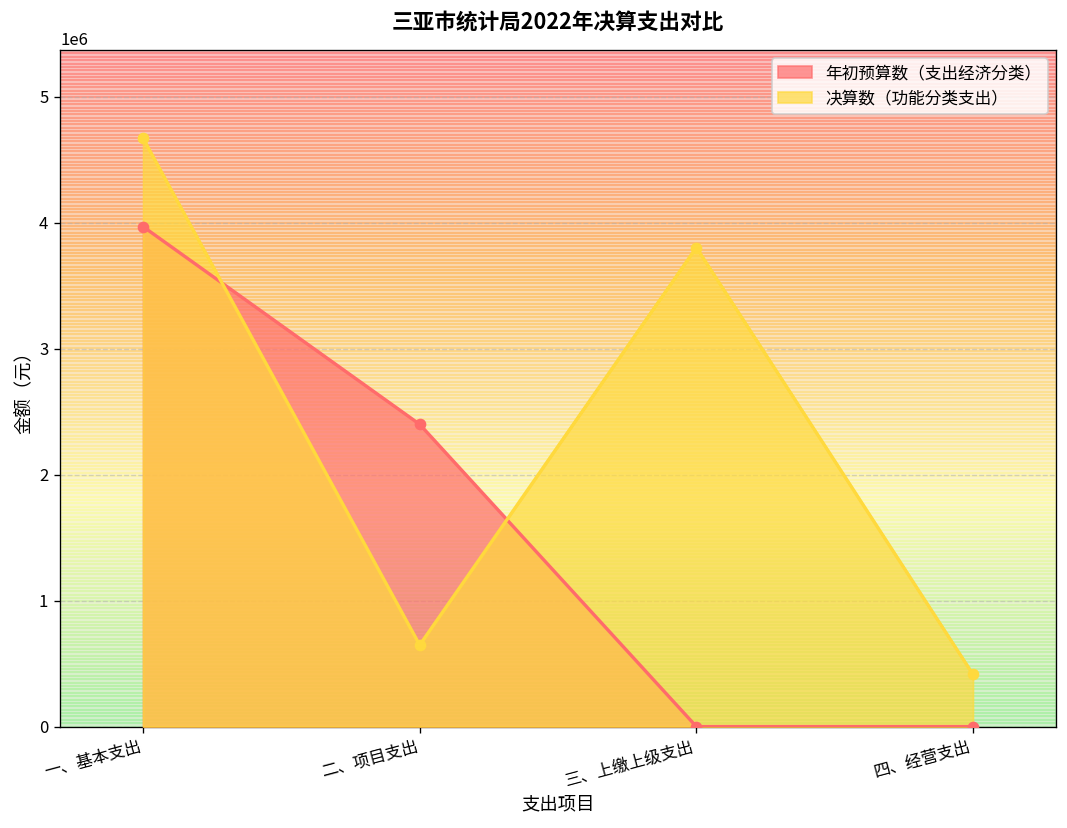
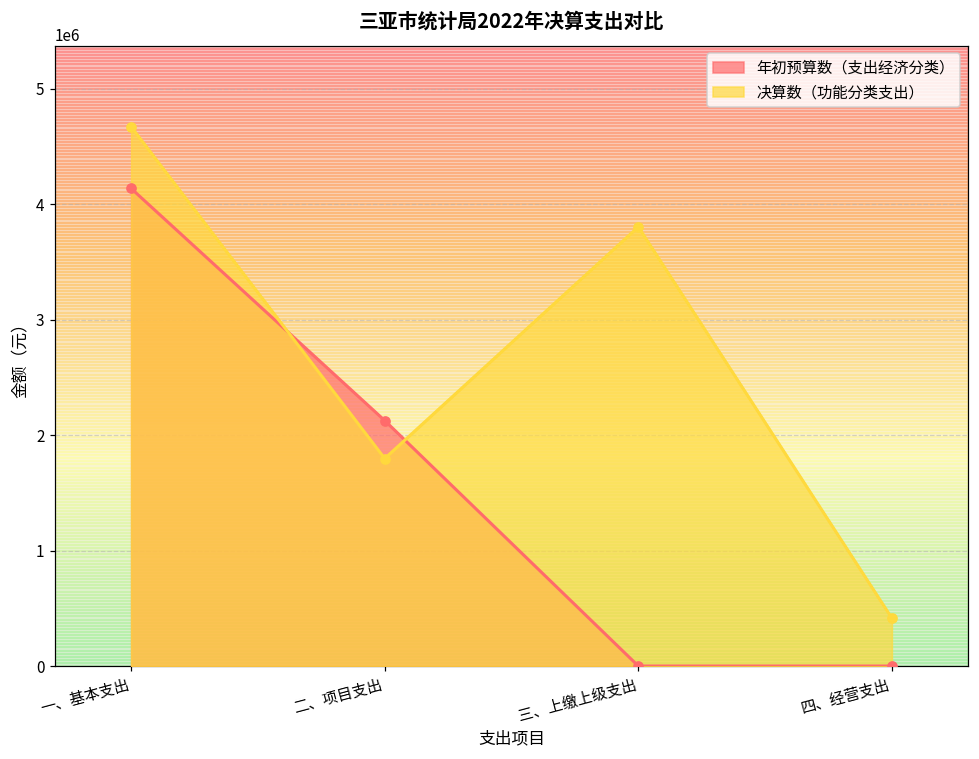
年初预算数（支出经济分类）, 一、基本支出: 3970000 -> 4140000
年初预算数（支出经济分类）, 二、项目支出: 2400000 -> 2130000
决算数（功能分类支出）, 二、项目支出: 650000 -> 1800000
